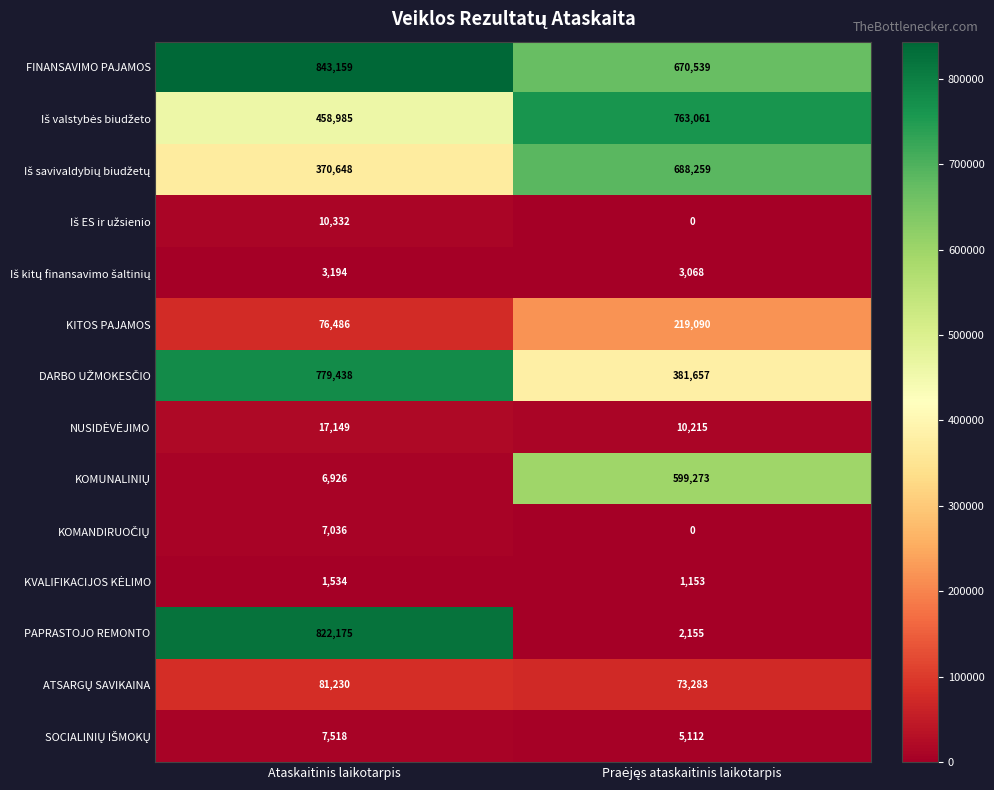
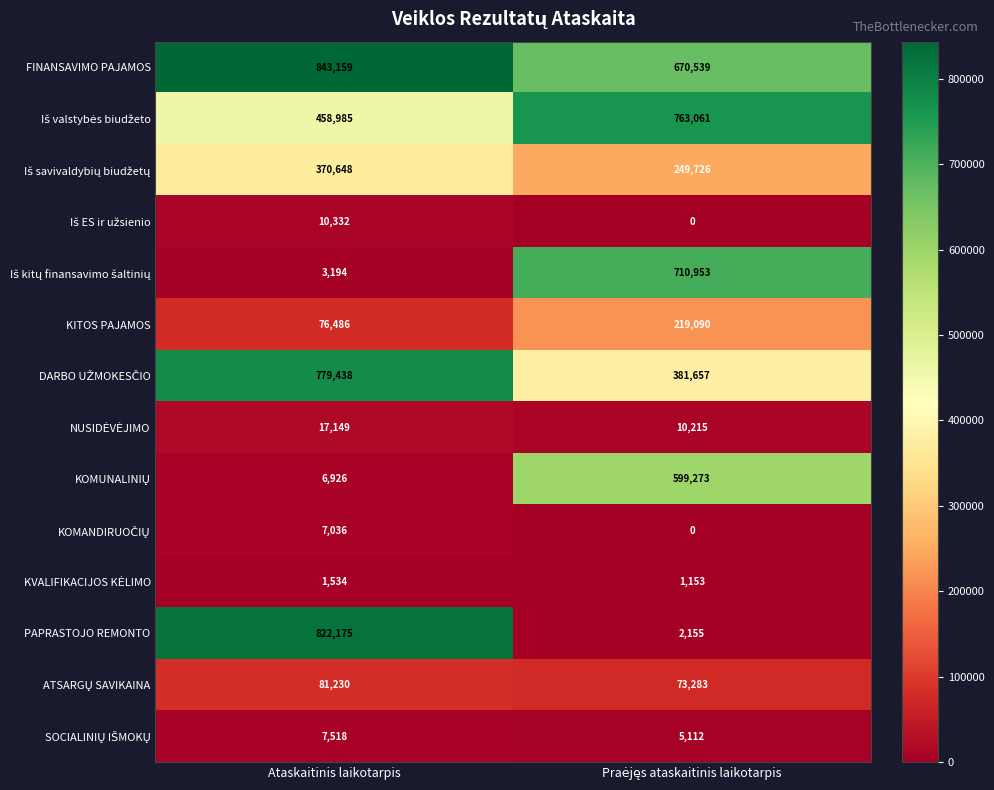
Iš savivaldybių biudžetų, Praėjęs ataskaitinis laikotarpis: 688,259 -> 249,726
Iš kitų finansavimo šaltinių, Praėjęs ataskaitinis laikotarpis: 3,068 -> 710,953
